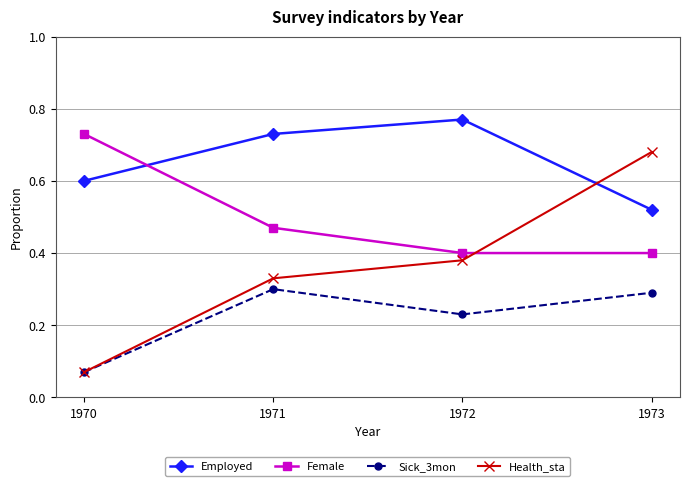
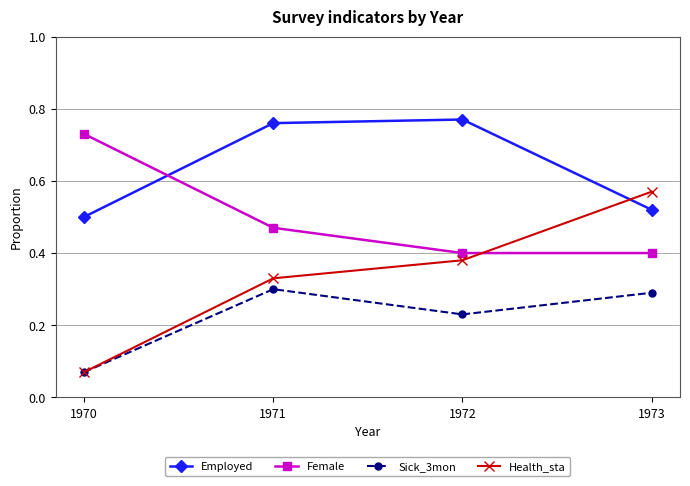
Employed, 1970: 0.6 -> 0.5
Employed, 1971: 0.73 -> 0.76
Health_sta, 1973: 0.68 -> 0.57
